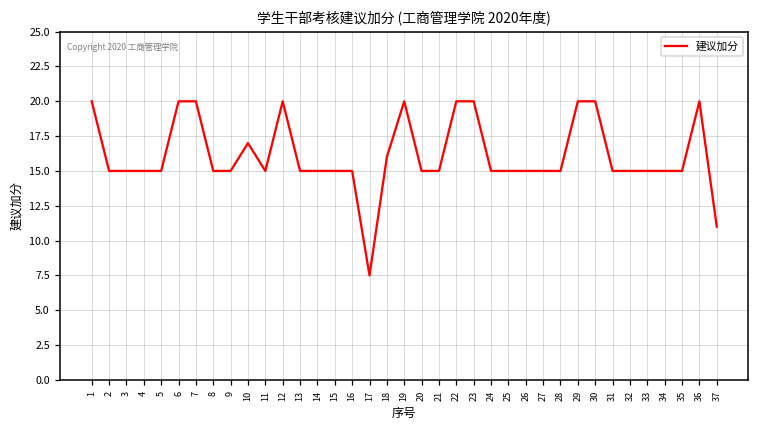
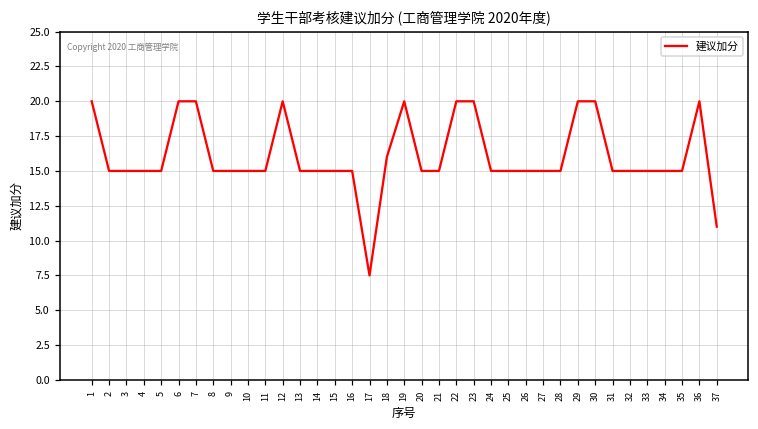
10: 17 -> 15
